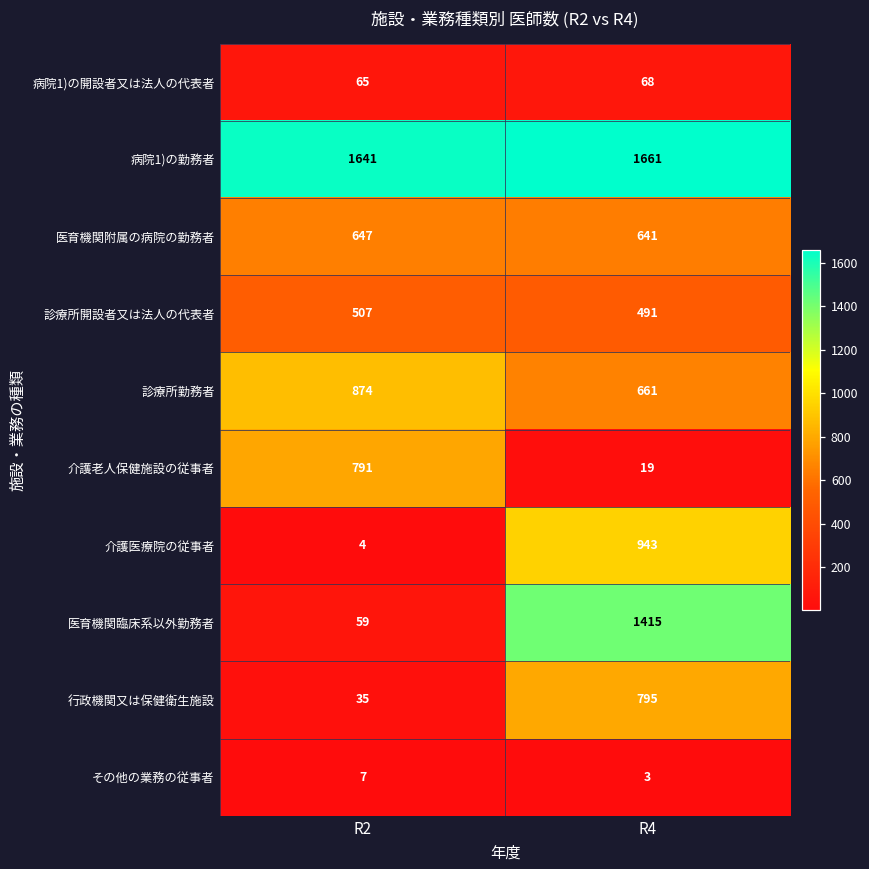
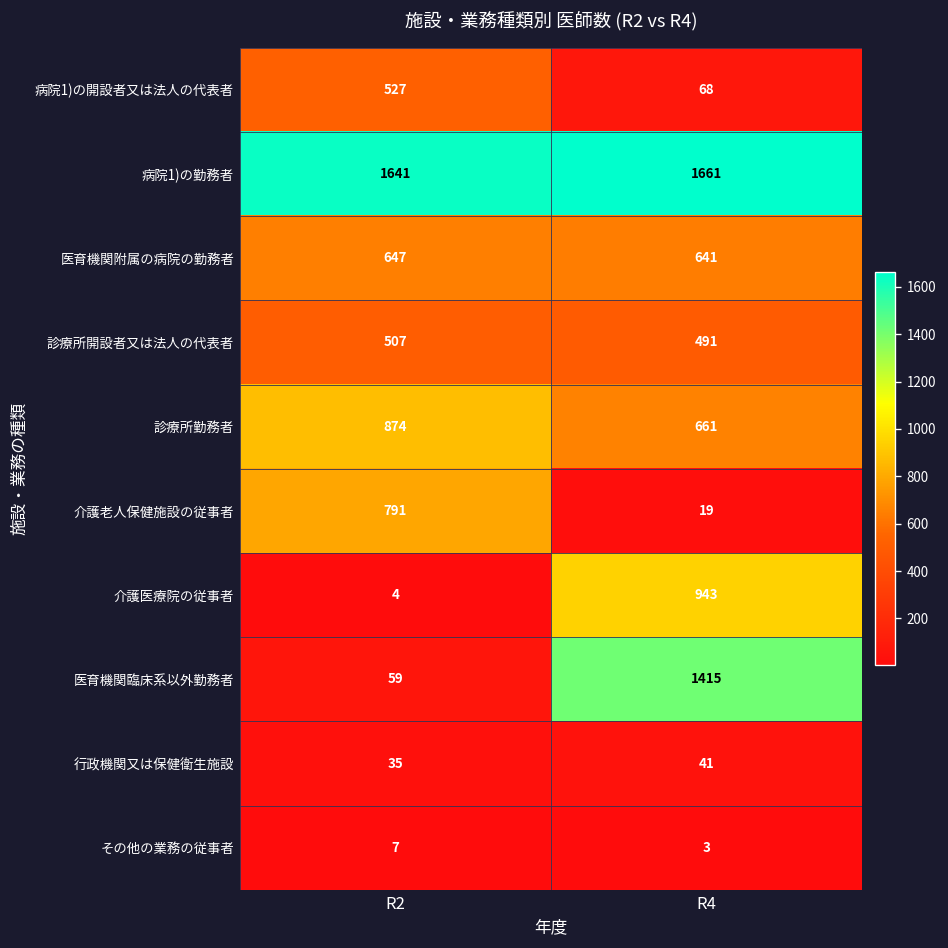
病院1)の開設者又は法人の代表者, R2: 65 -> 527
行政機関又は保健衛生施設, R4: 795 -> 41
